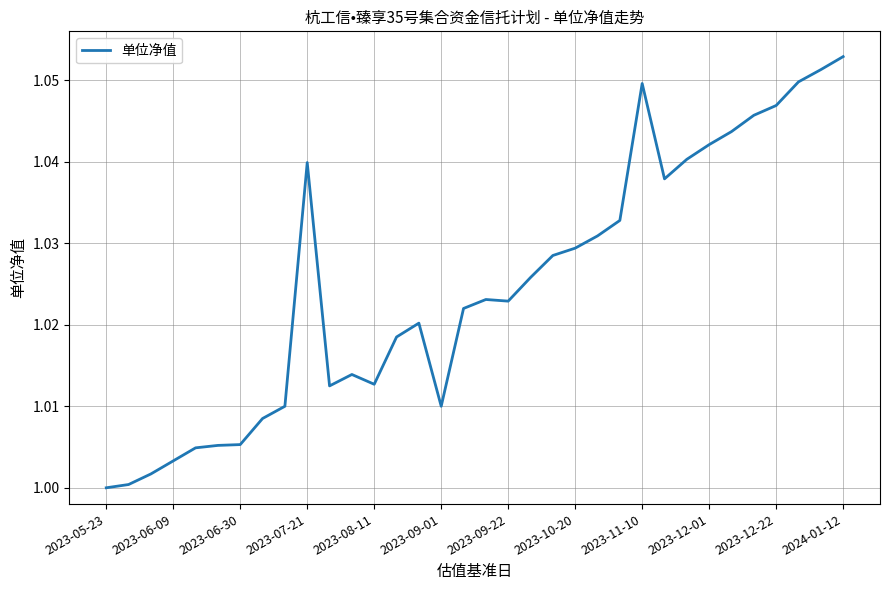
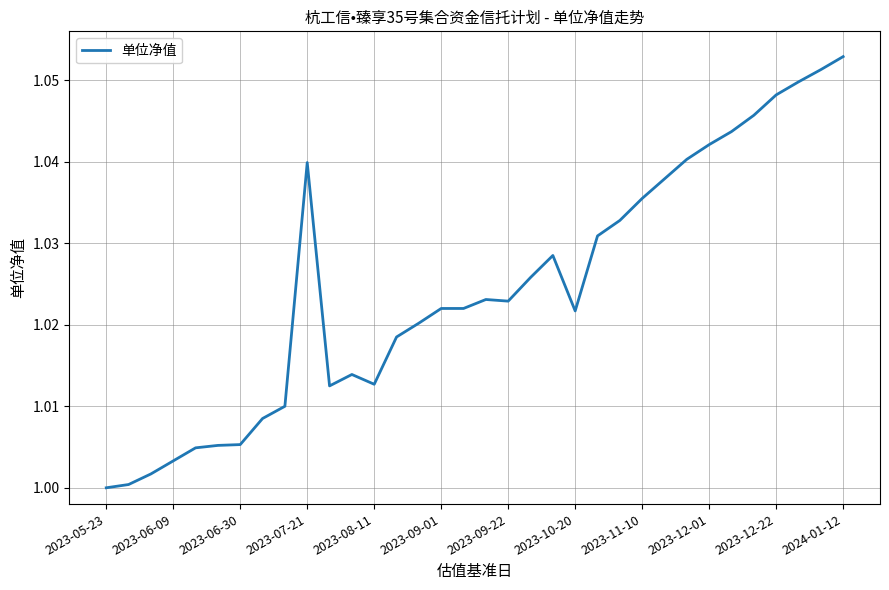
2023-09-01: 1.010 -> 1.022
2023-10-20: 1.029 -> 1.022
2023-11-10: 1.050 -> 1.036
2023-12-22: 1.047 -> 1.048
